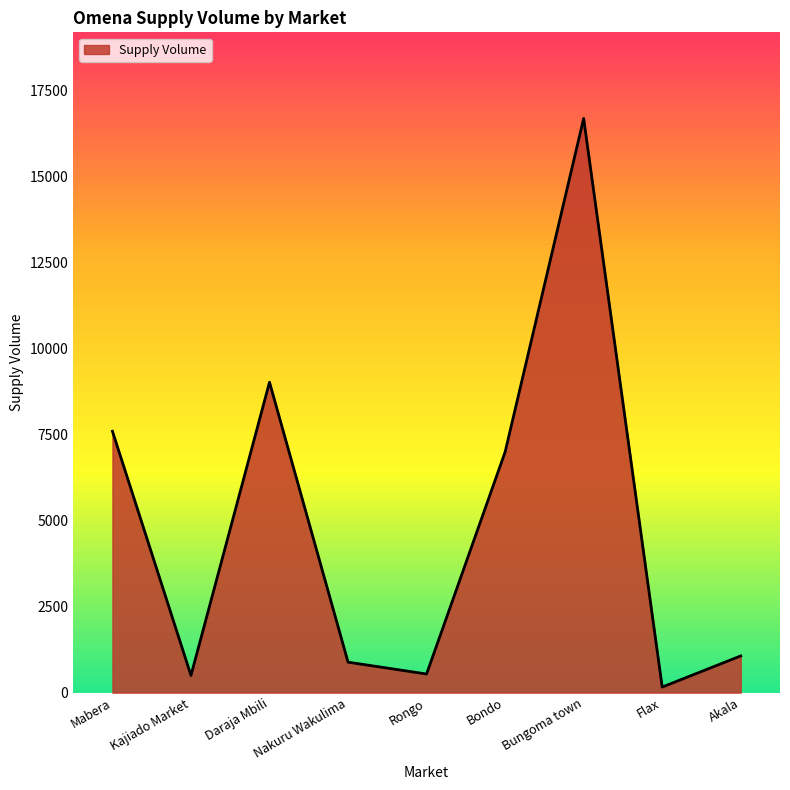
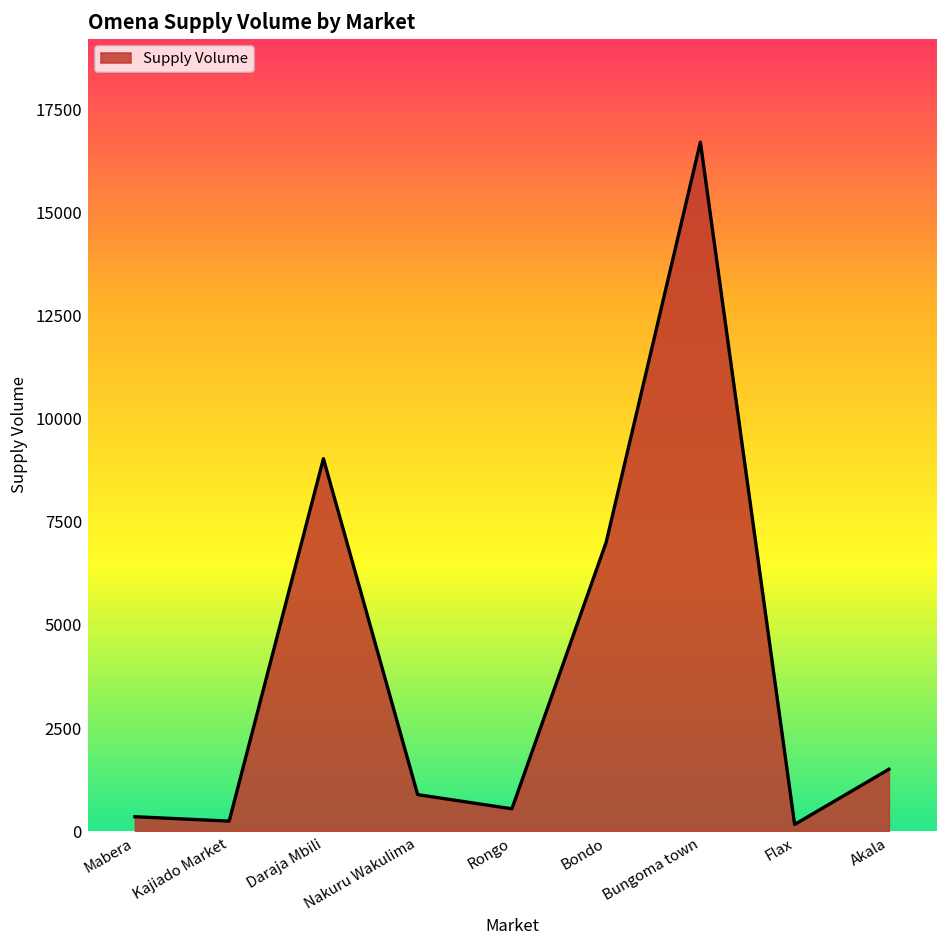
Mabera: 7600 -> 400
Kajiado Market: 500 -> 200
Akala: 1100 -> 1500
